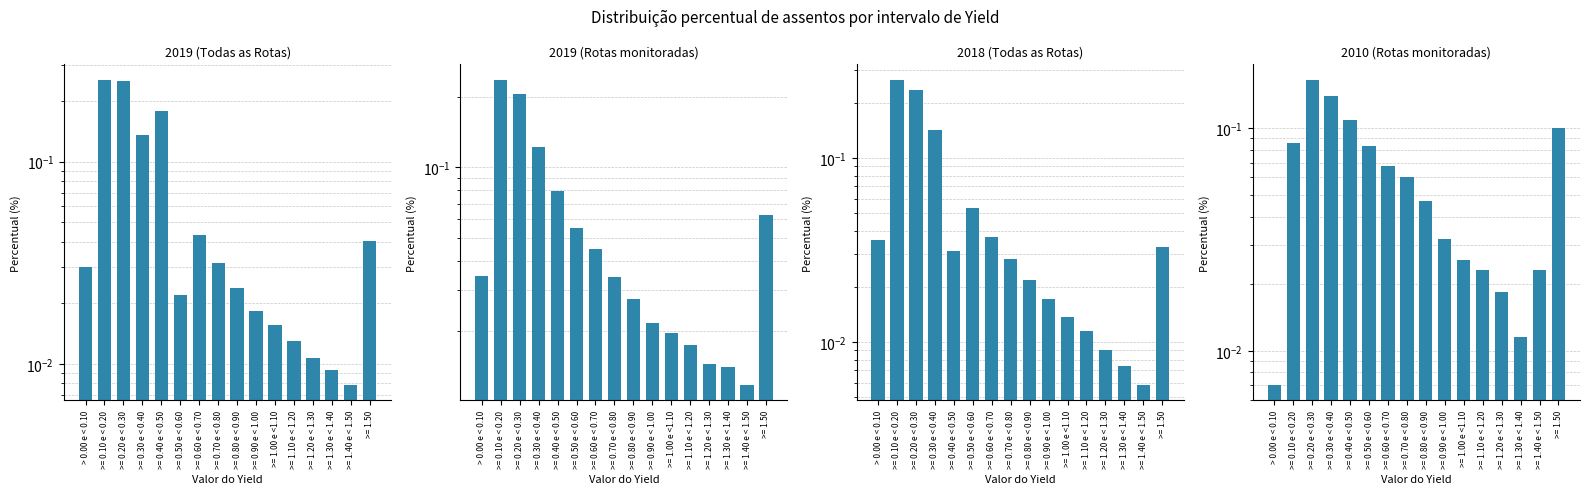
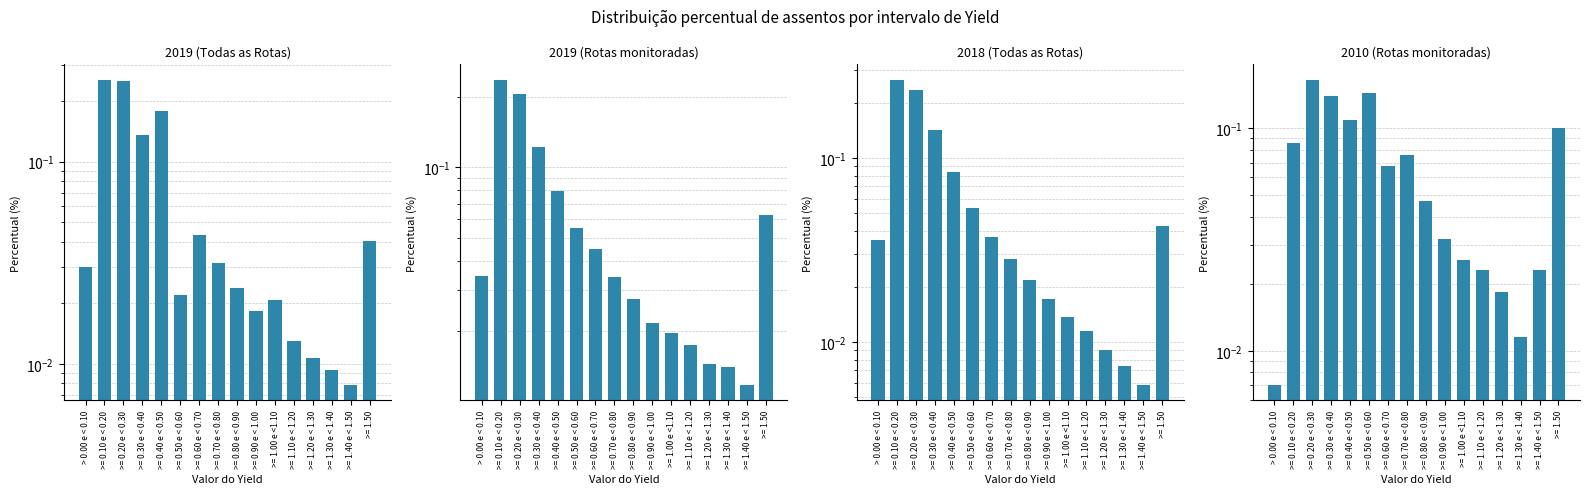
2019 (Todas as Rotas), >= 1.00 e <1.10: 0.016 -> 0.021
2018 (Todas as Rotas), >= 0.40 e < 0.50: 0.031 -> 0.08
2018 (Todas as Rotas), >= 1.50: 0.033 -> 0.043
2010 (Rotas monitoradas), >= 0.50 e < 0.60: 0.083 -> 0.14
2010 (Rotas monitoradas), >= 0.70 e < 0.80: 0.060 -> 0.075
